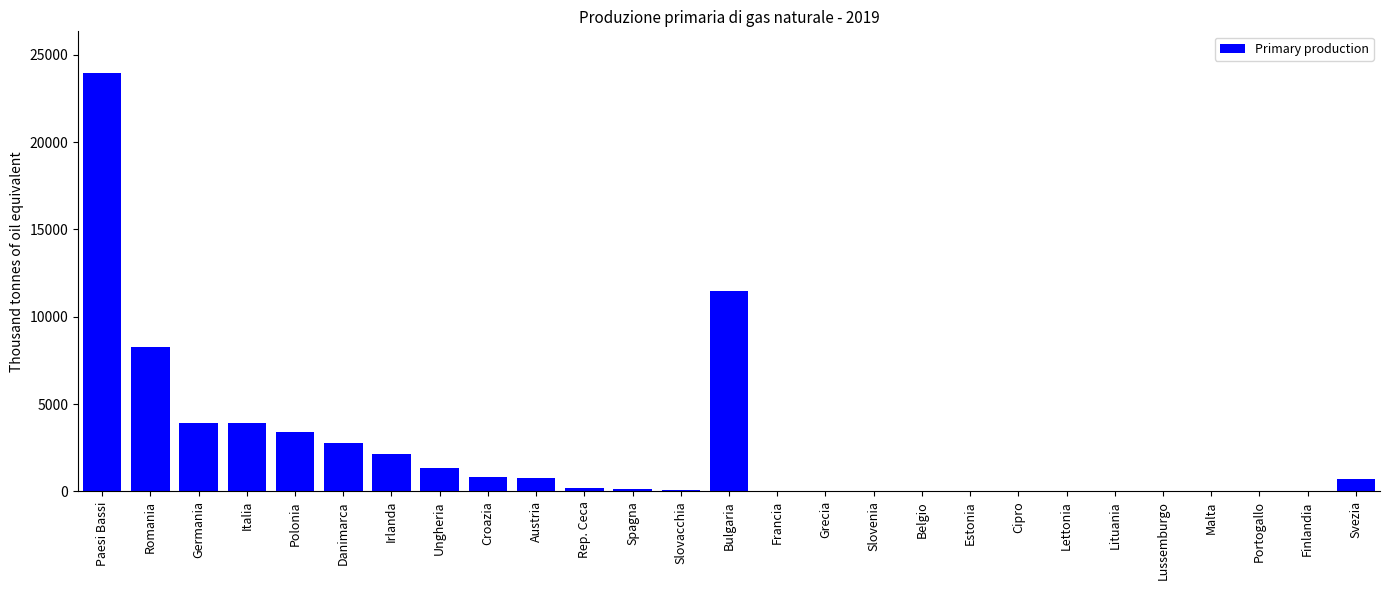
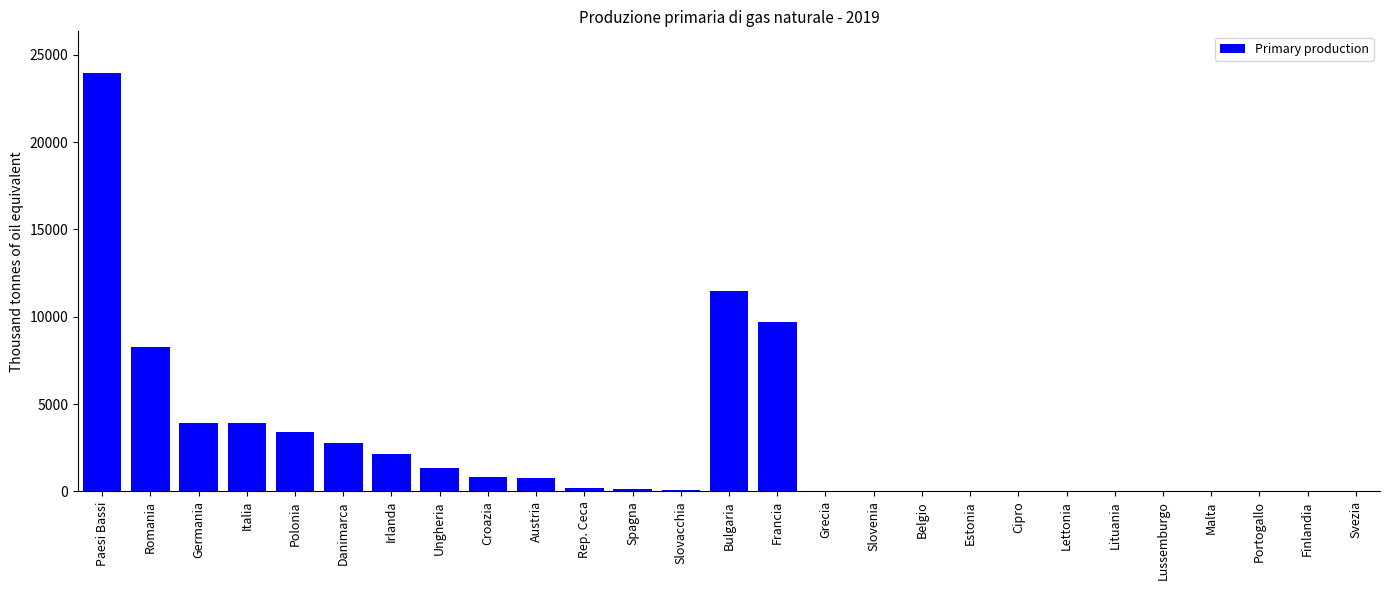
Francia: 0 -> 9700
Svezia: 700 -> 0
